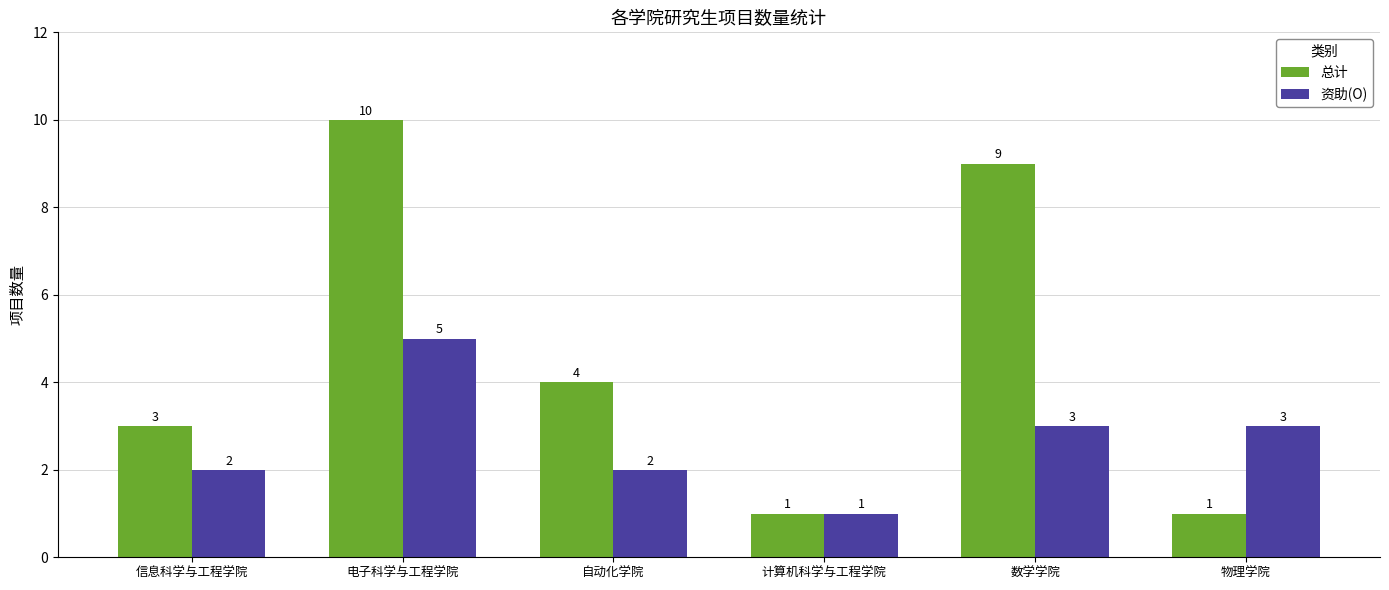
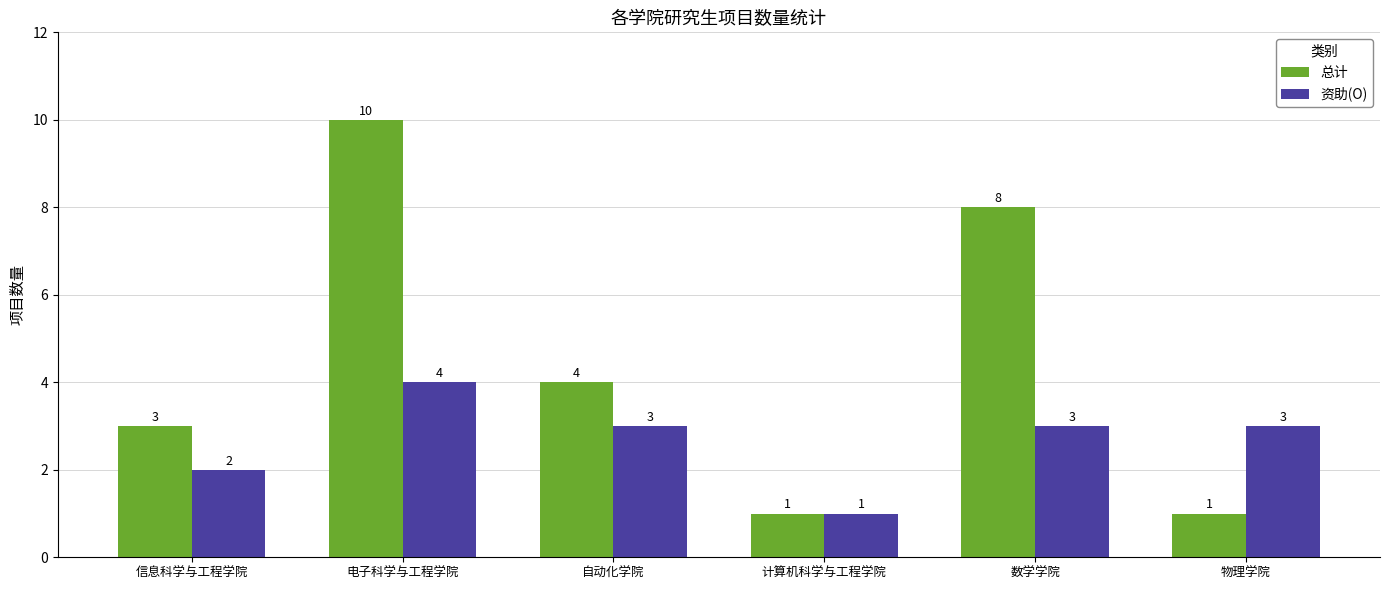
资助(O), 电子科学与工程学院: 5 -> 4
资助(O), 自动化学院: 2 -> 3
总计, 数学学院: 9 -> 8
